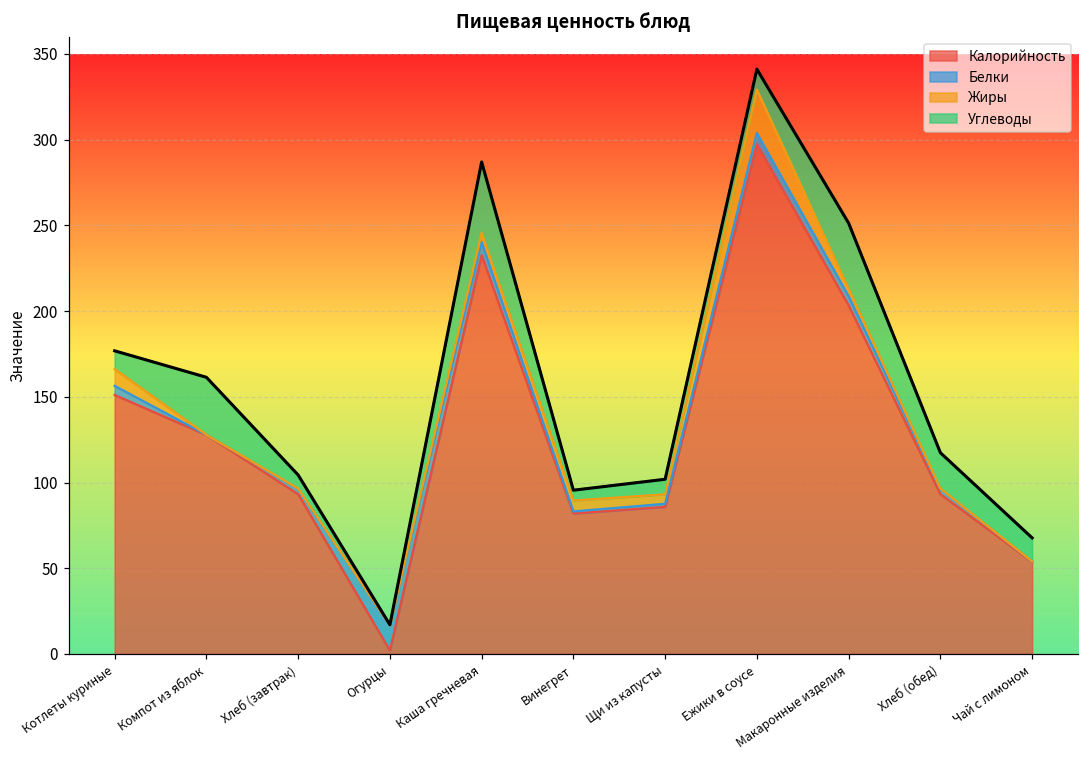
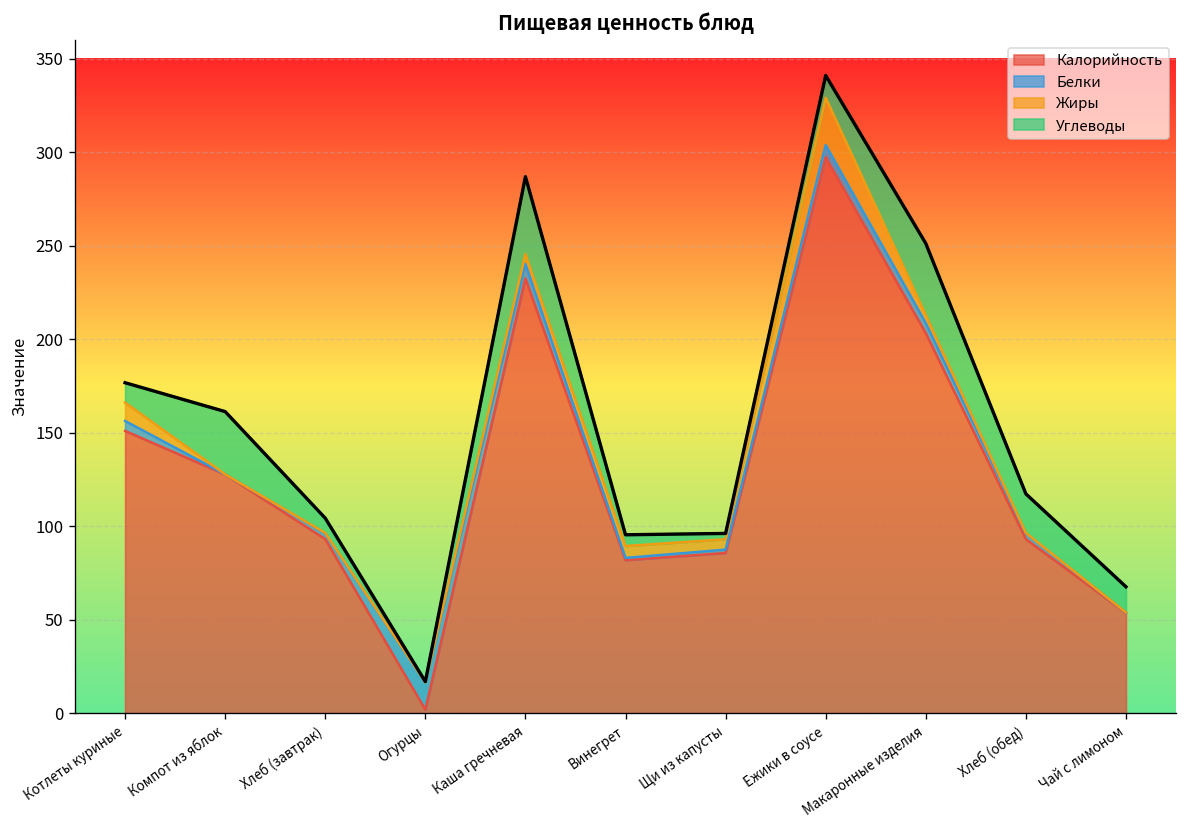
Углеводы, Щи из капусты: 9 -> 3
